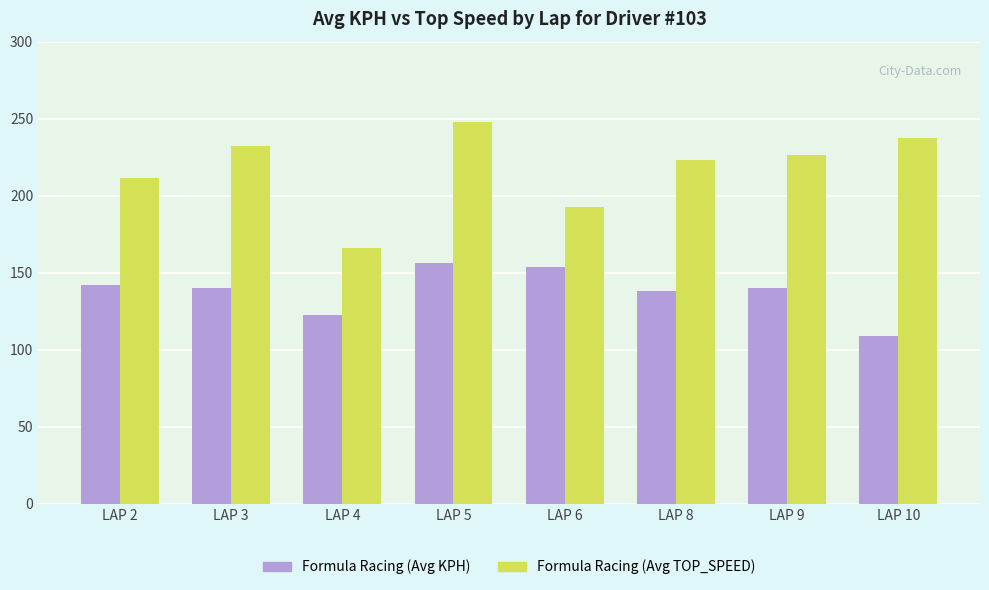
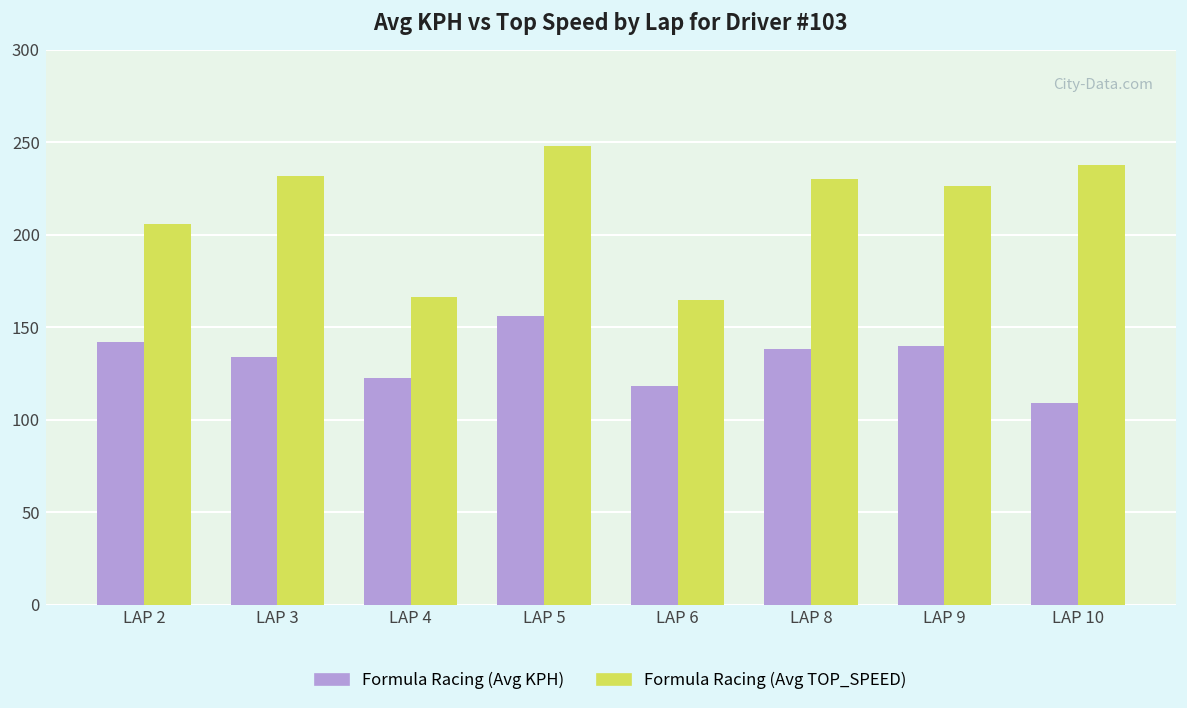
Formula Racing (Avg TOP_SPEED), LAP 2: 212 -> 206
Formula Racing (Avg KPH), LAP 3: 140 -> 134
Formula Racing (Avg KPH), LAP 6: 153 -> 118
Formula Racing (Avg TOP_SPEED), LAP 6: 193 -> 165
Formula Racing (Avg TOP_SPEED), LAP 8: 223 -> 230
